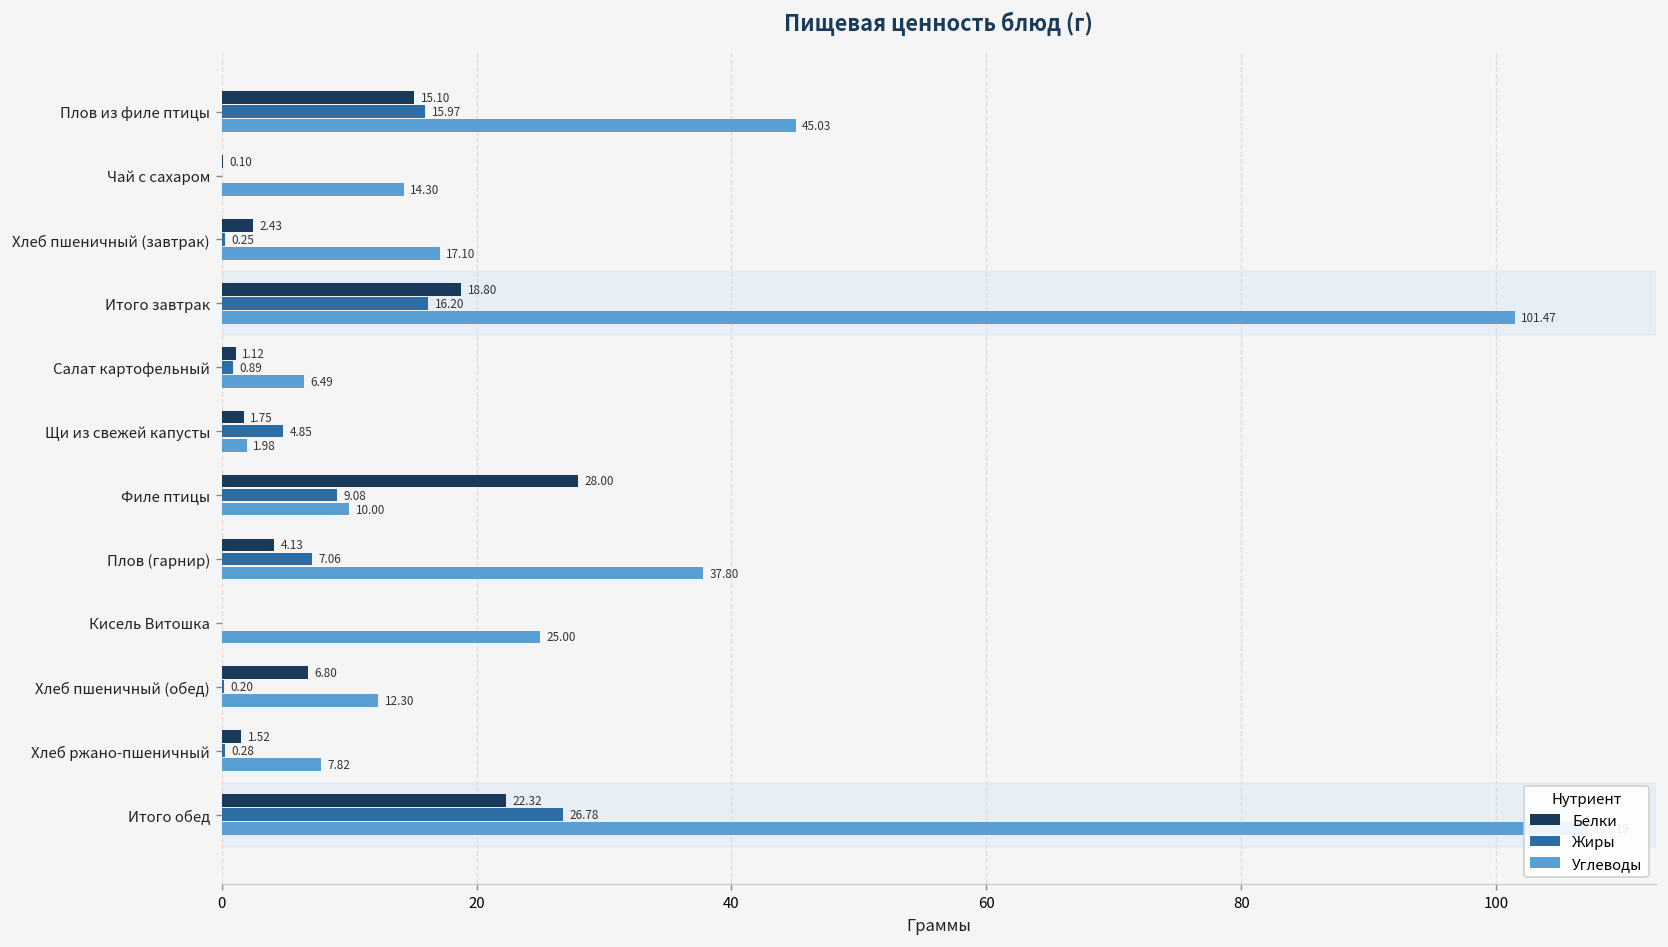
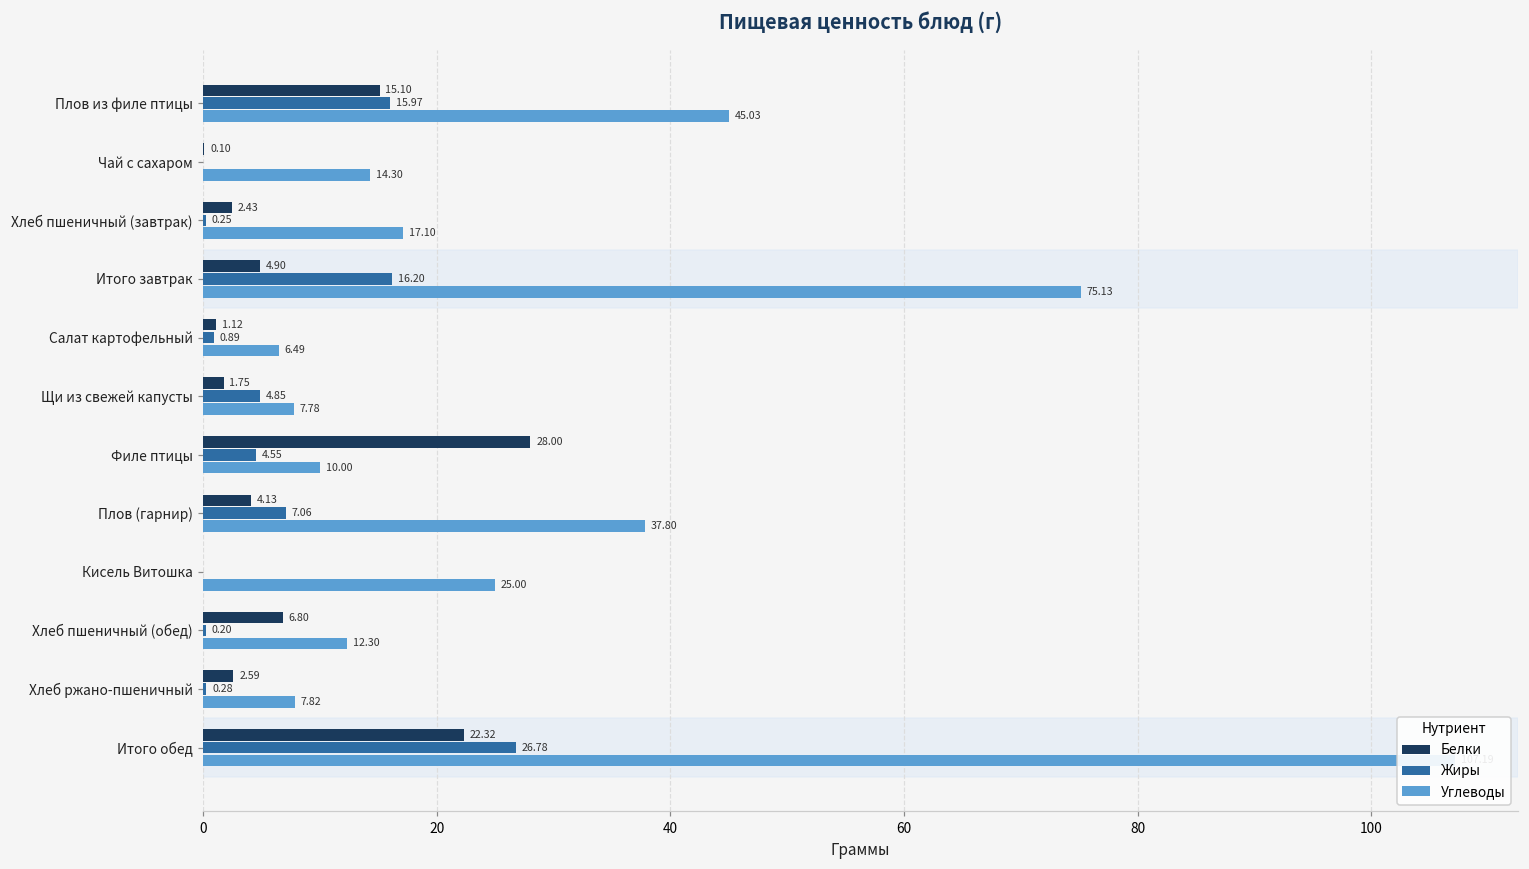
Белки, Итого завтрак: 18.80 -> 4.90
Углеводы, Итого завтрак: 101.47 -> 75.13
Углеводы, Щи из свежей капусты: 1.98 -> 7.78
Жиры, Филе птицы: 9.08 -> 4.55
Белки, Хлеб ржано-пшеничный: 1.52 -> 2.59
